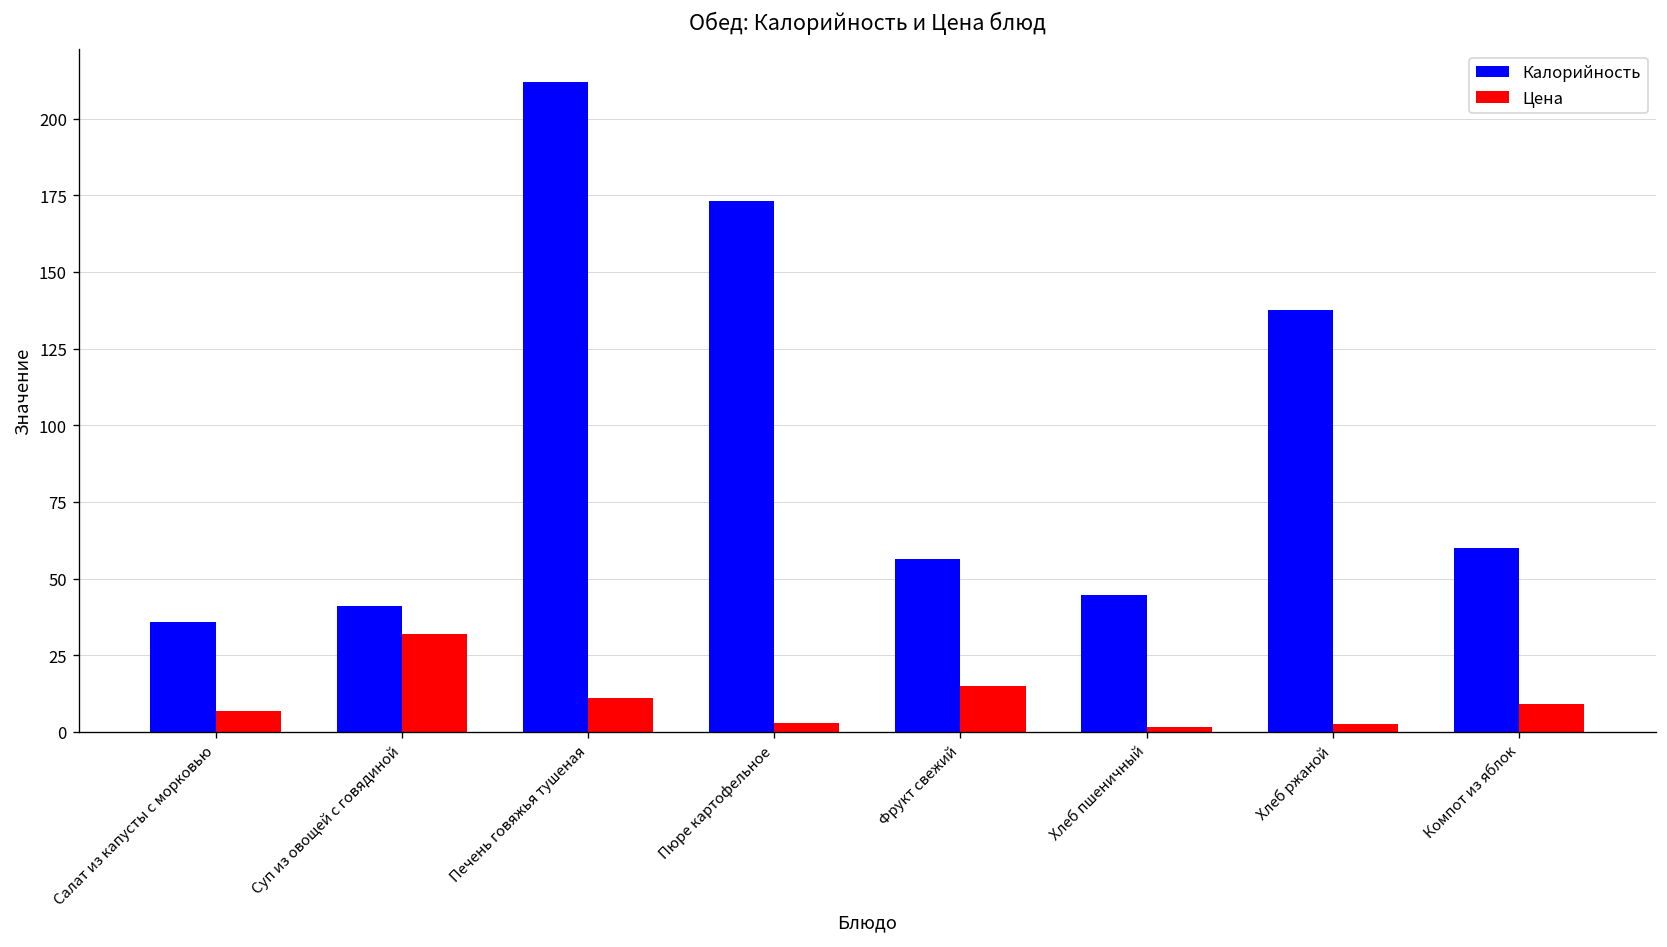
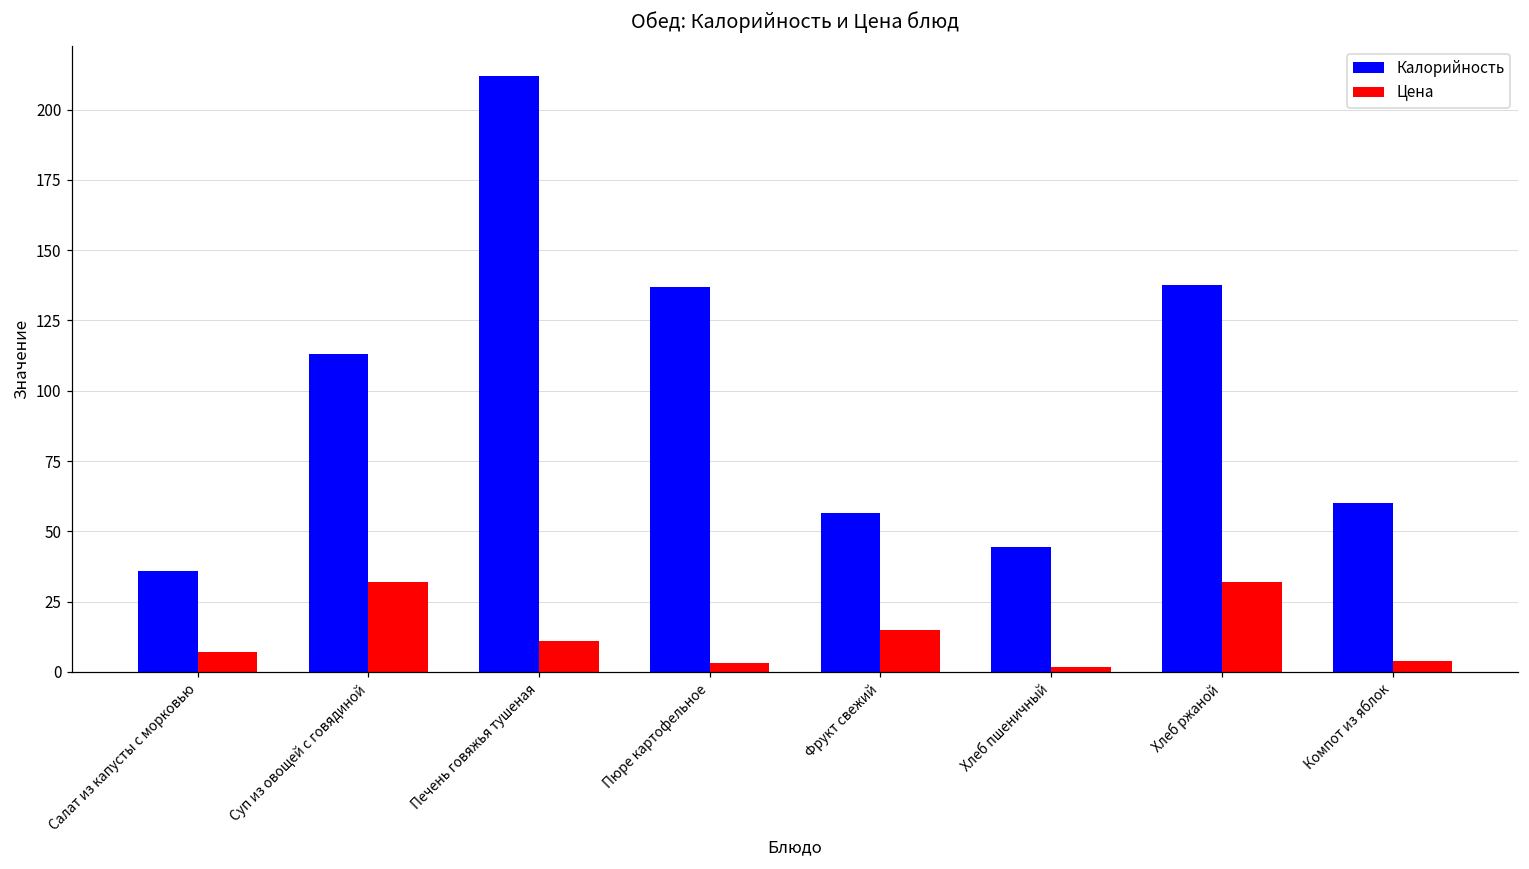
Калорийность, Суп из овощей с говядиной: 41 -> 113
Калорийность, Пюре картофельное: 173 -> 137
Цена, Хлеб ржаной: 3 -> 32
Цена, Компот из яблок: 9 -> 4
